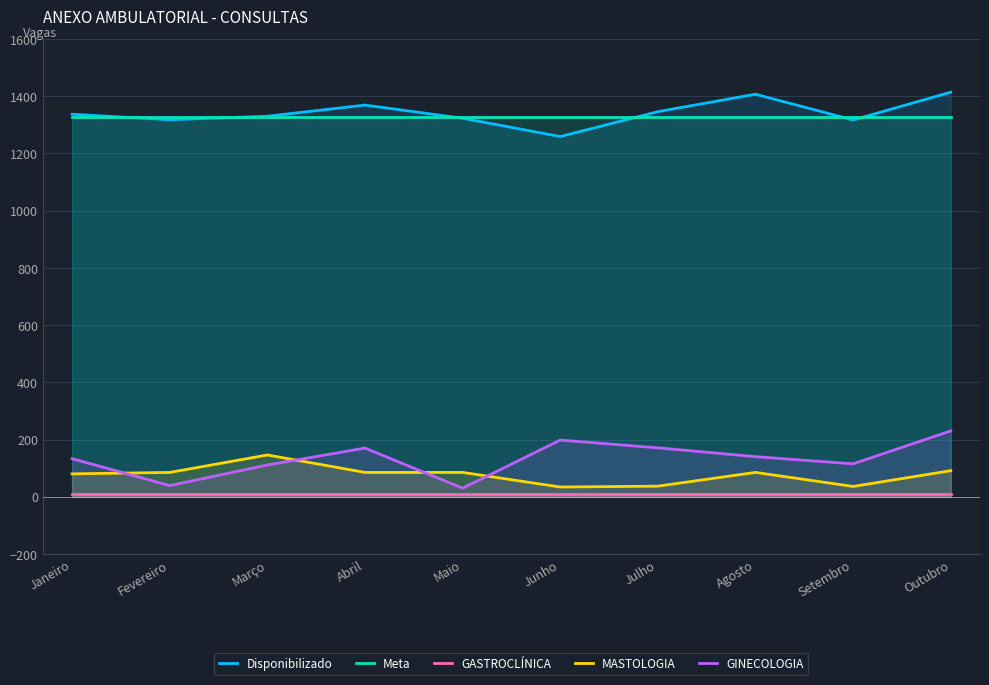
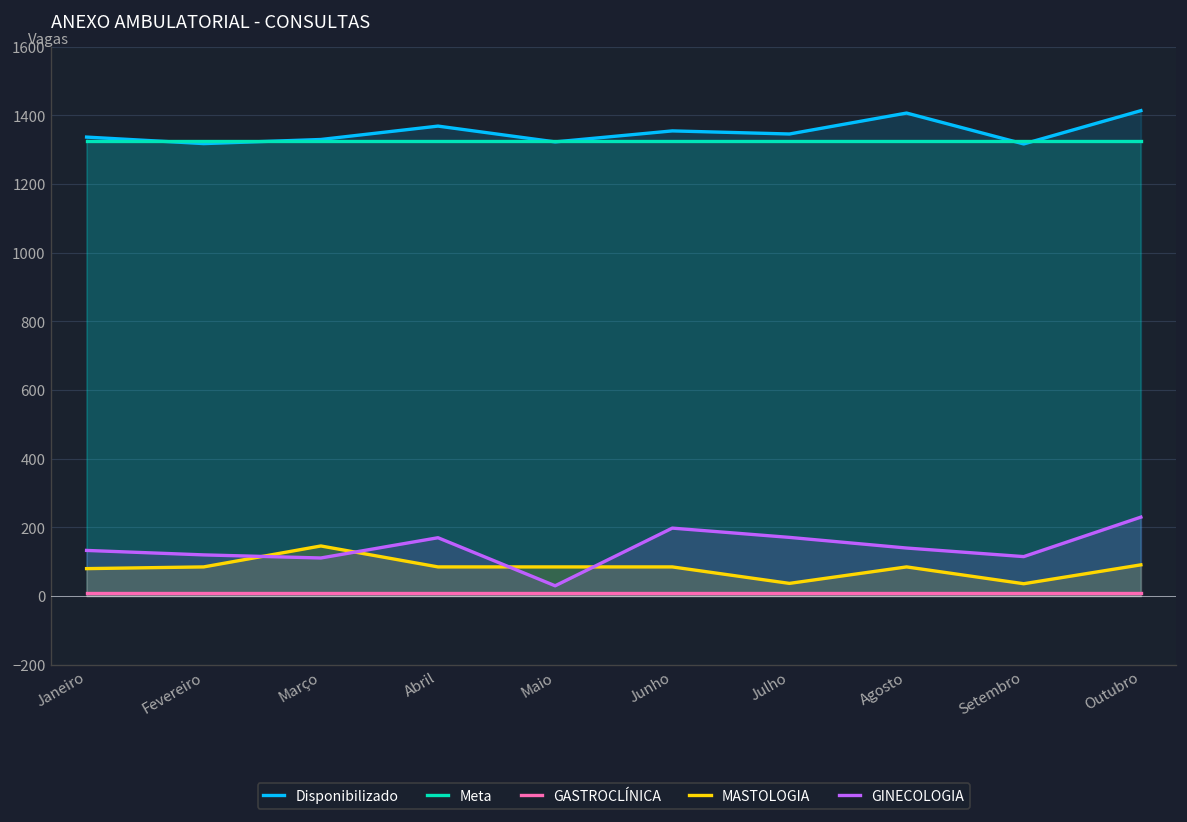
GINECOLOGIA, Fevereiro: 40 -> 120
Disponibilizado, Junho: 1260 -> 1360
MASTOLOGIA, Junho: 30 -> 90
